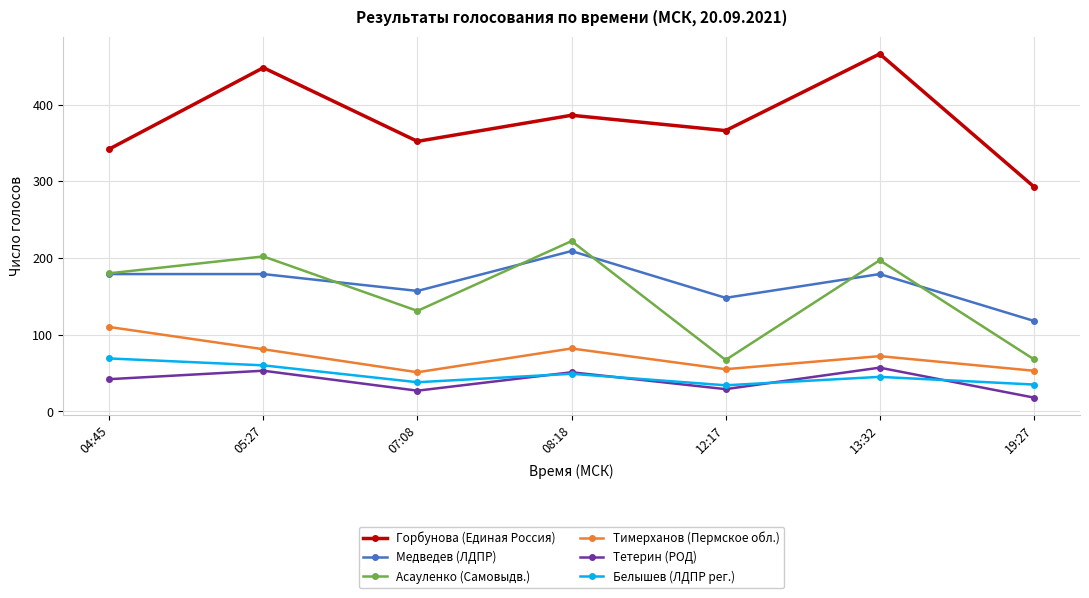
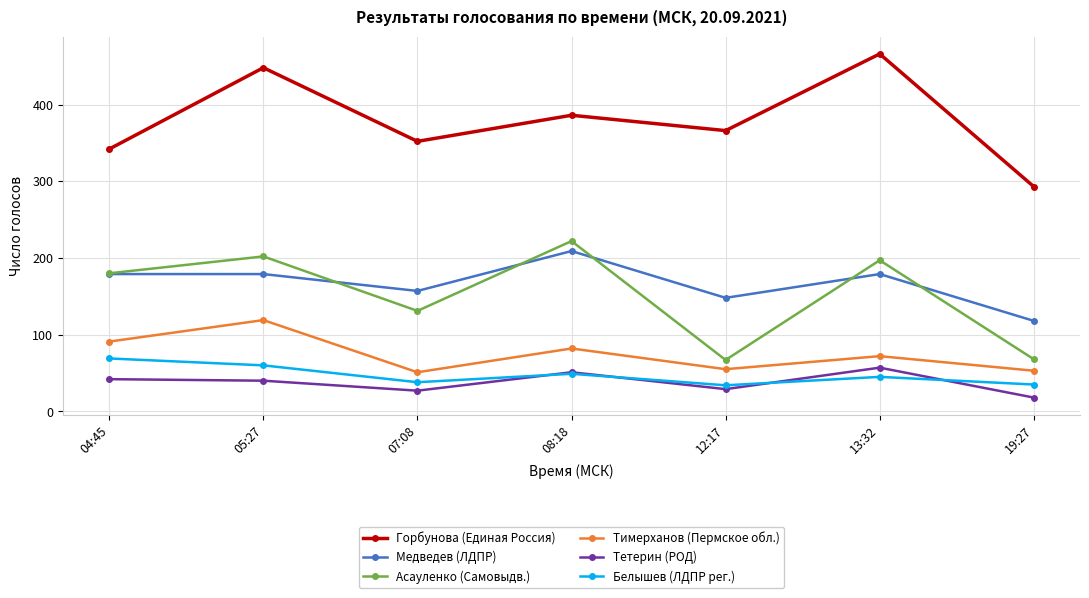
Тимерханов (Пермское обл.), 04:45: 110 -> 90
Тимерханов (Пермское обл.), 05:27: 80 -> 120
Тетерин (РОД), 05:27: 50 -> 40
